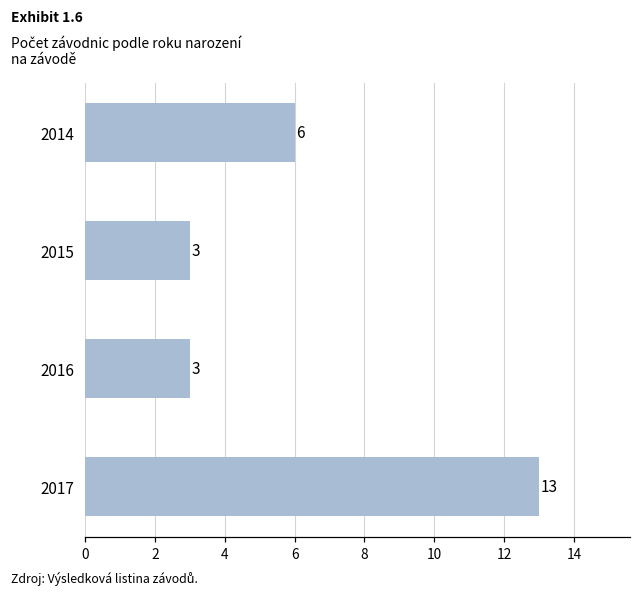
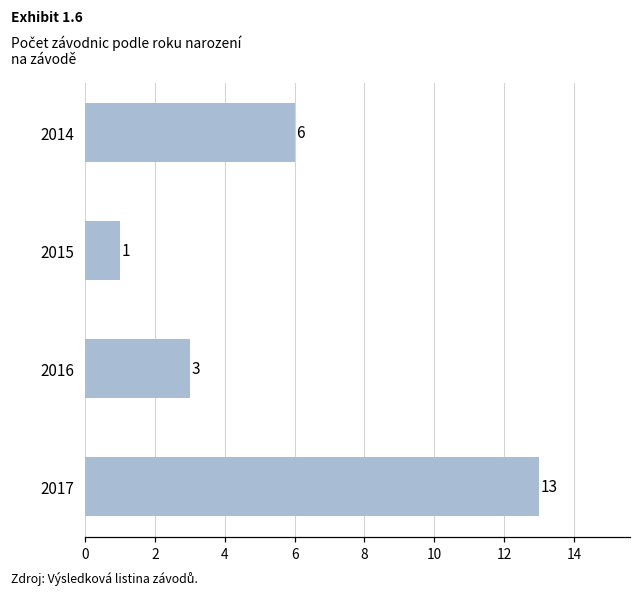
2015: 3 -> 1
